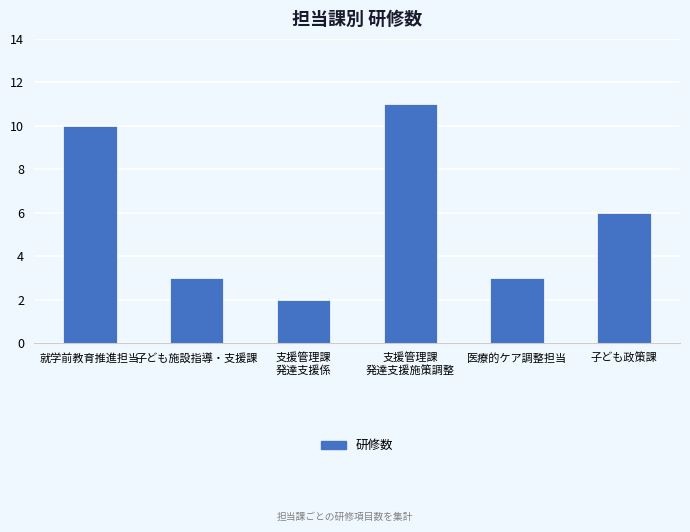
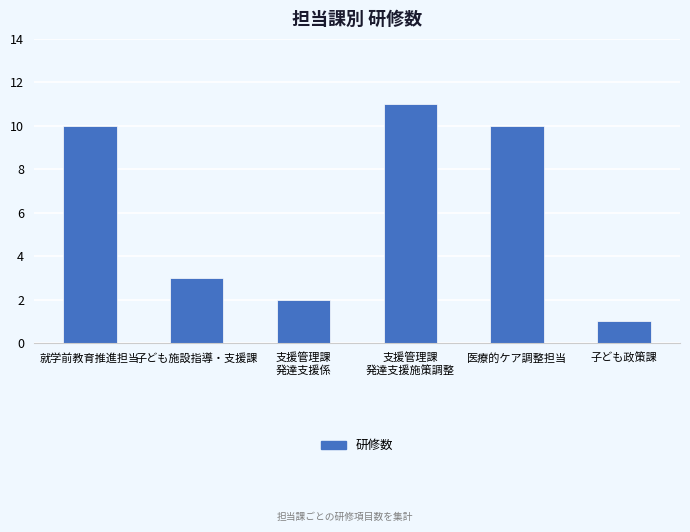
医療的ケア調整担当: 3 -> 10
子ども政策課: 6 -> 1
